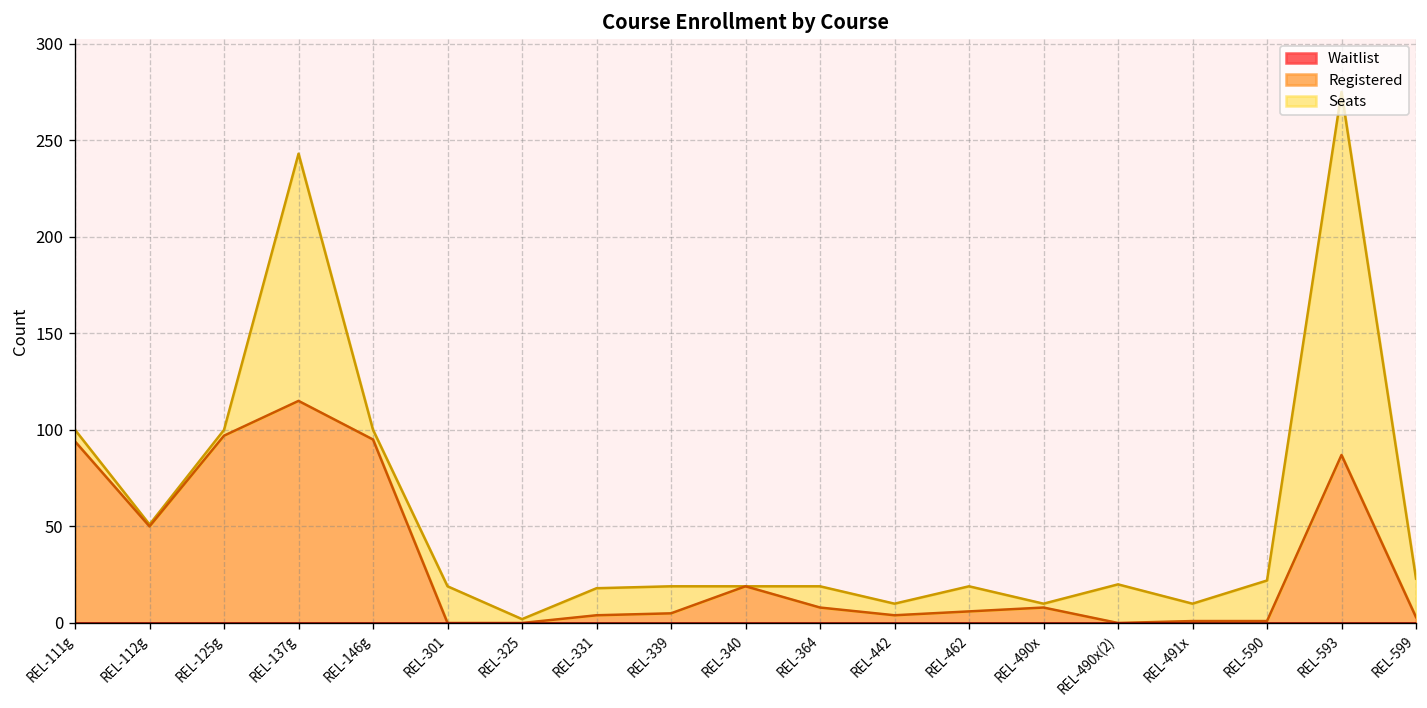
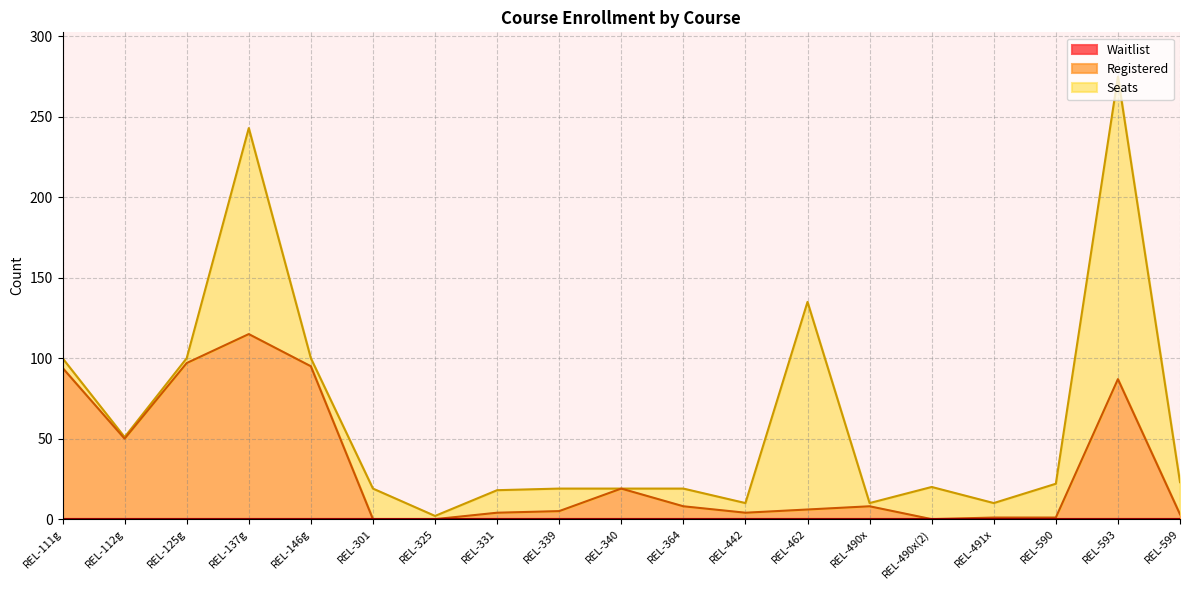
Seats, REL-462: 19 -> 135
